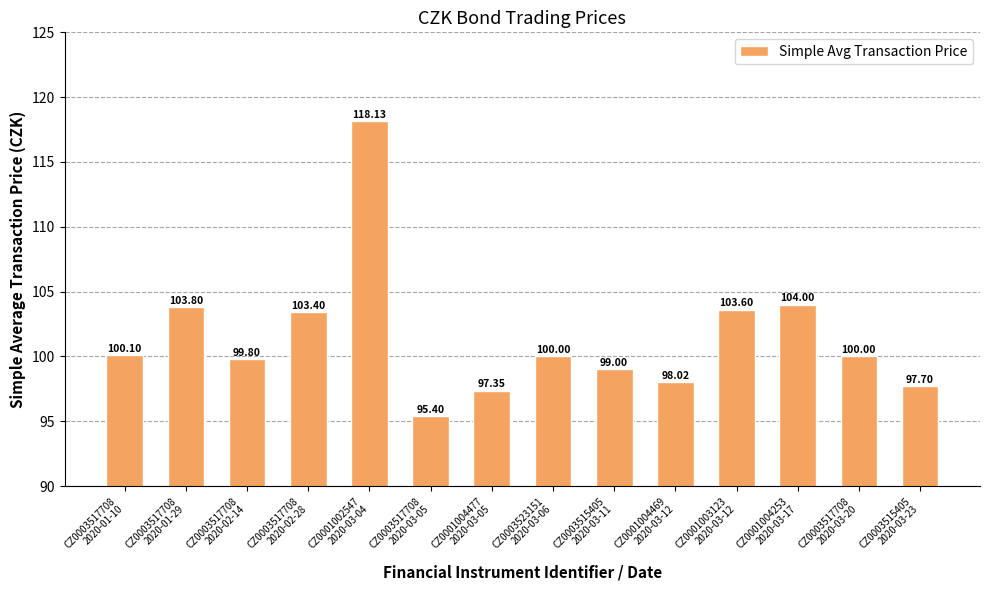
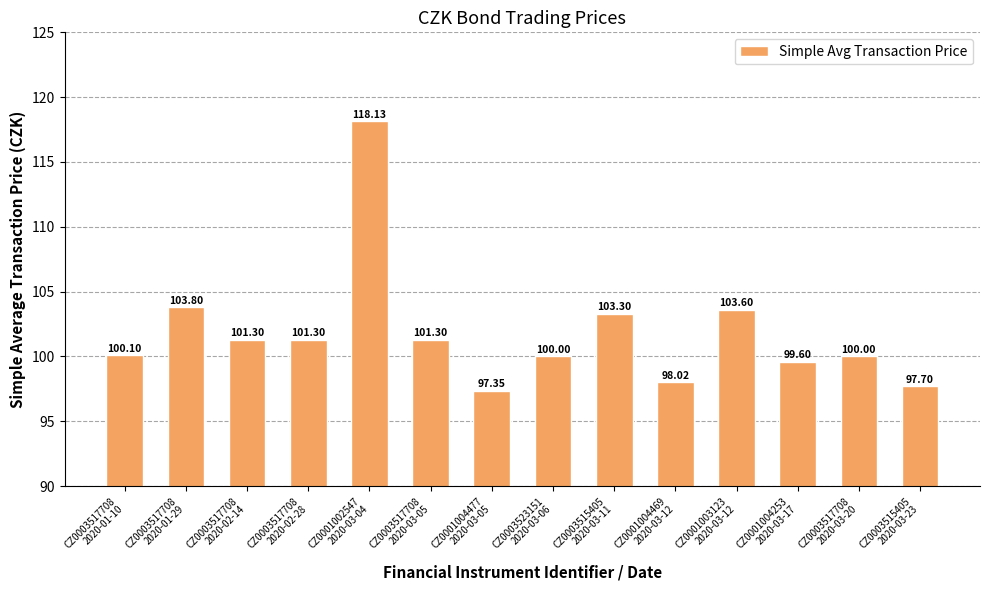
CZ0003517708 2020-02-14: 99.80 -> 101.30
CZ0003517708 2020-02-28: 103.40 -> 101.30
CZ0003517708 2020-03-05: 95.40 -> 101.30
CZ0003515405 2020-03-11: 99.00 -> 103.30
CZ0001004253 2020-03-17: 104.00 -> 99.60
